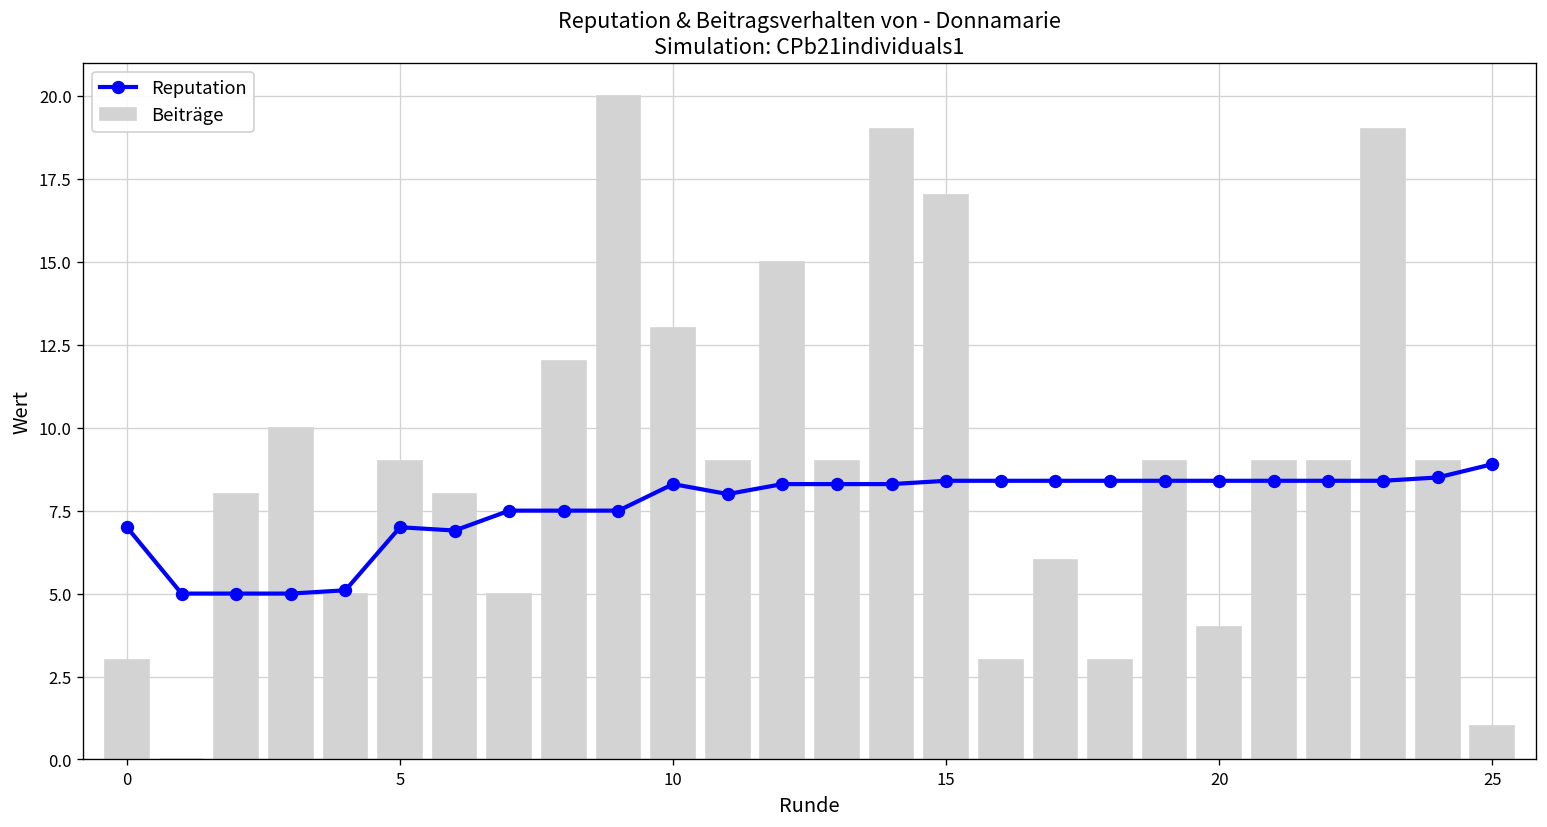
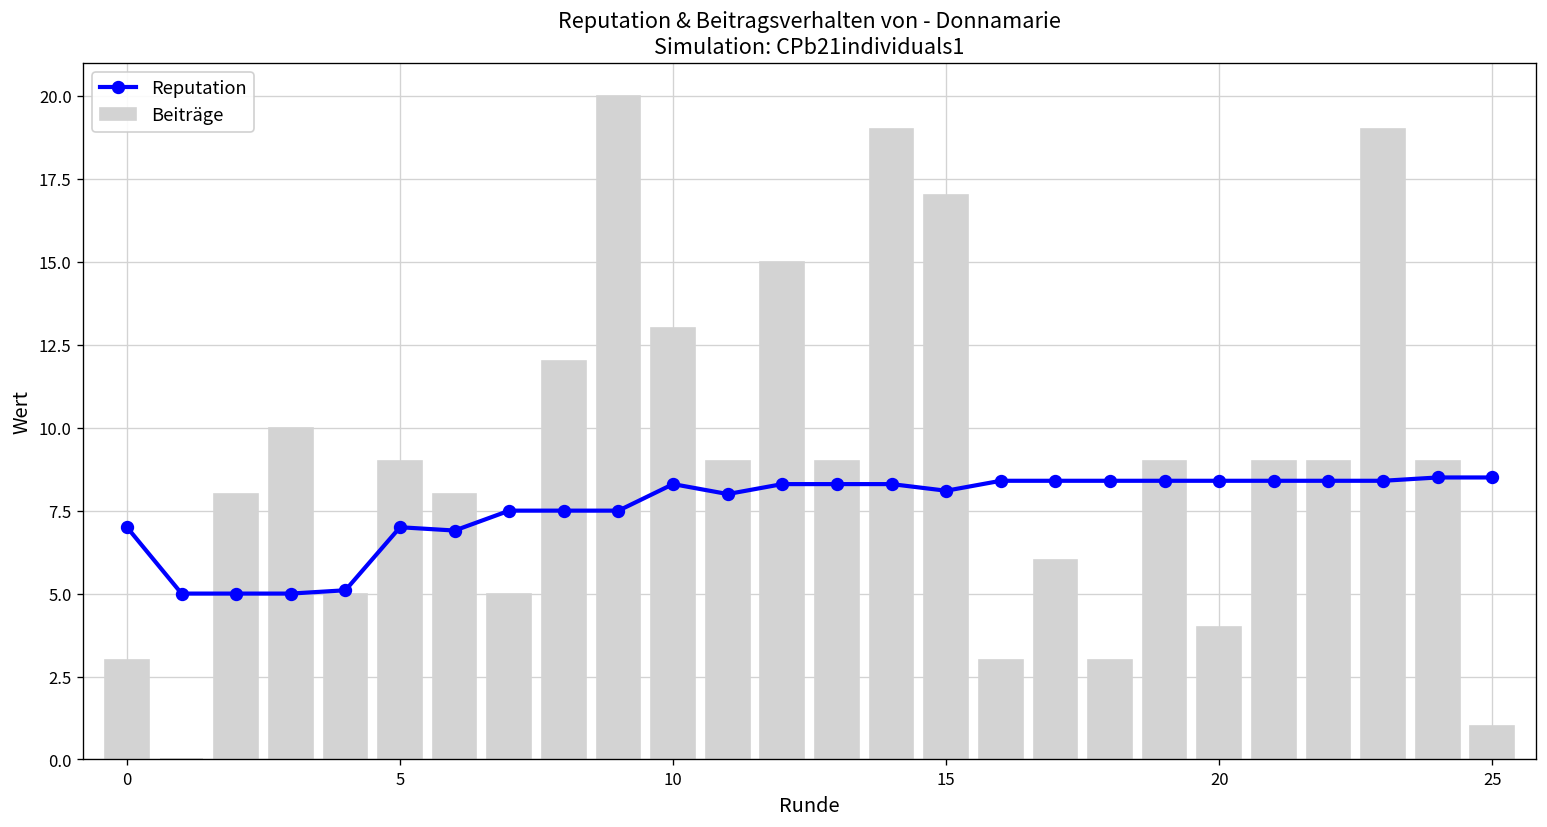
Reputation, 15: 8.4 -> 8.1
Reputation, 25: 8.9 -> 8.5
